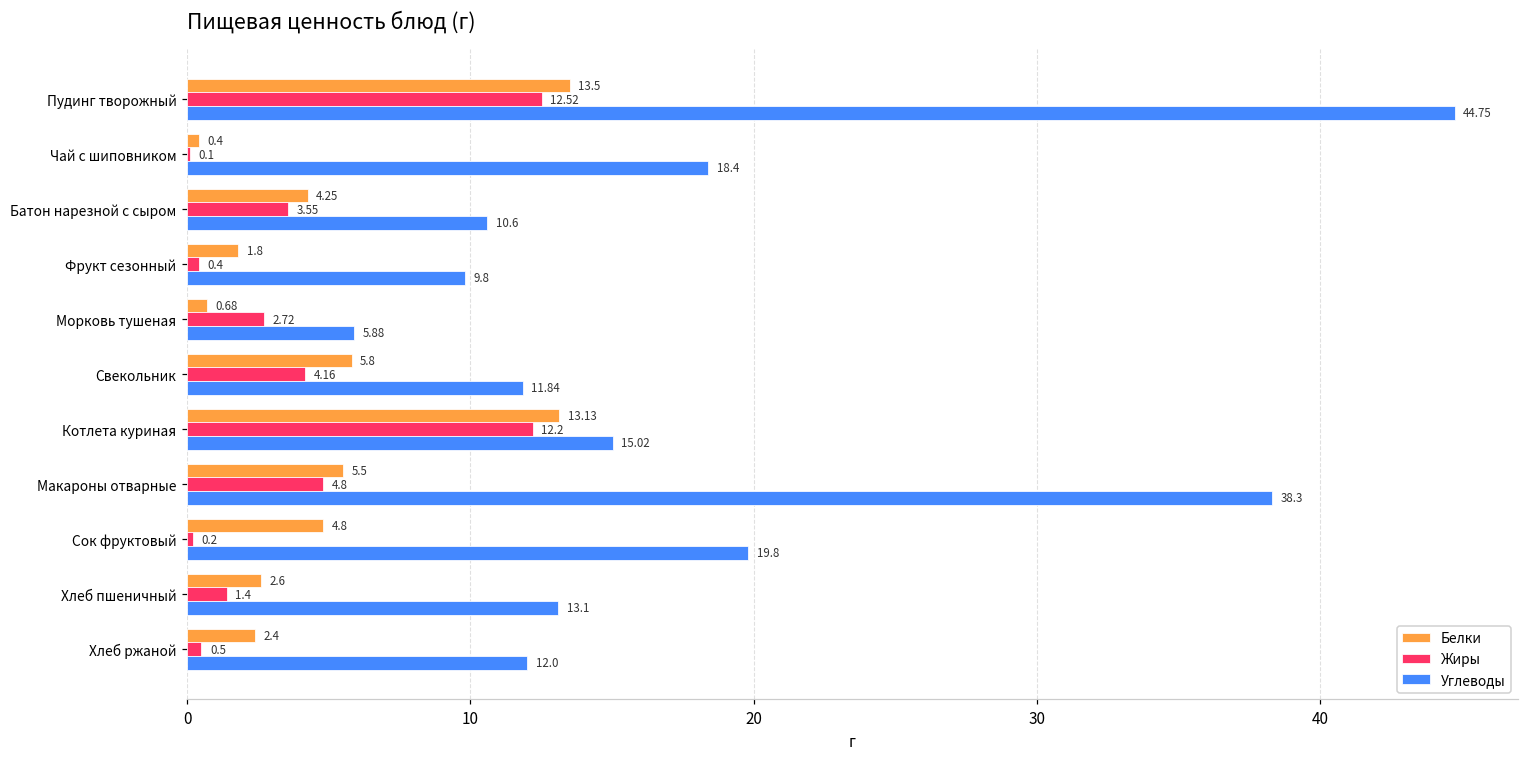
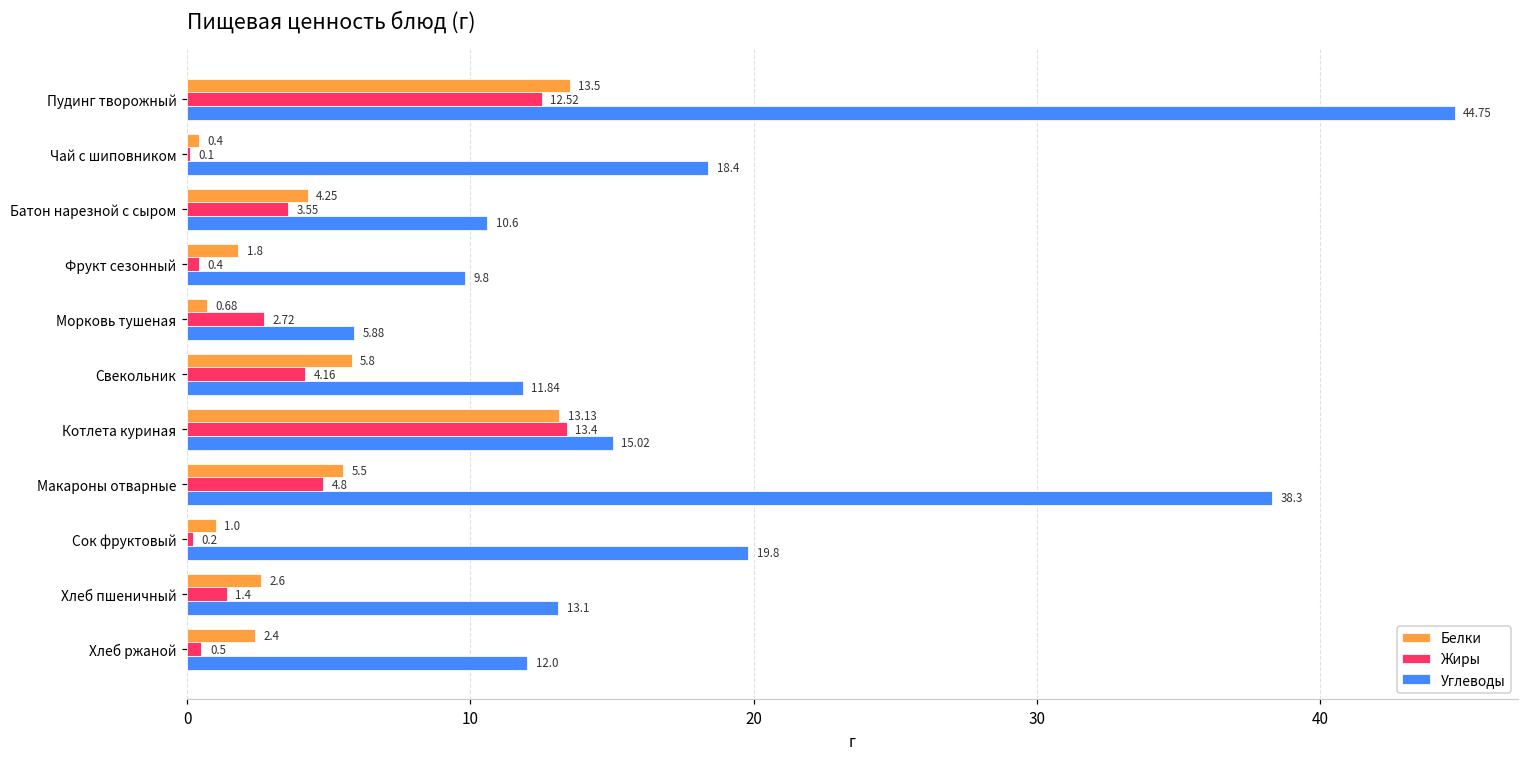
Жиры, Котлета куриная: 12.2 -> 13.4
Белки, Сок фруктовый: 4.8 -> 1.0
